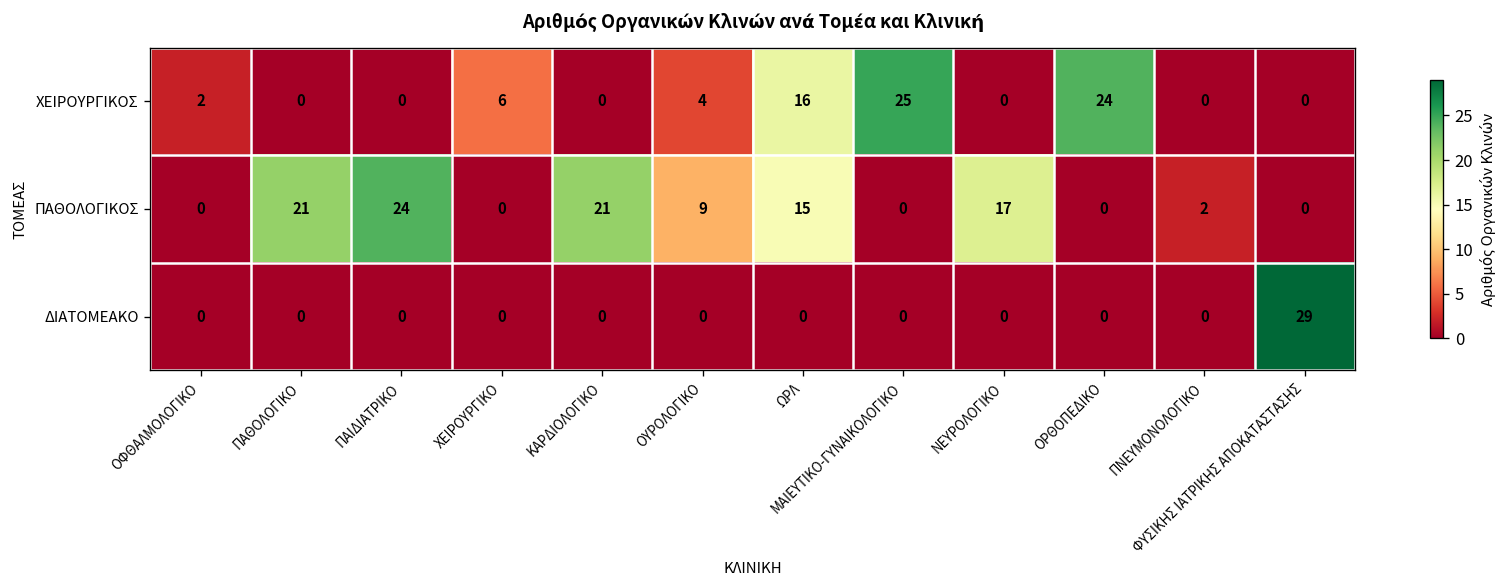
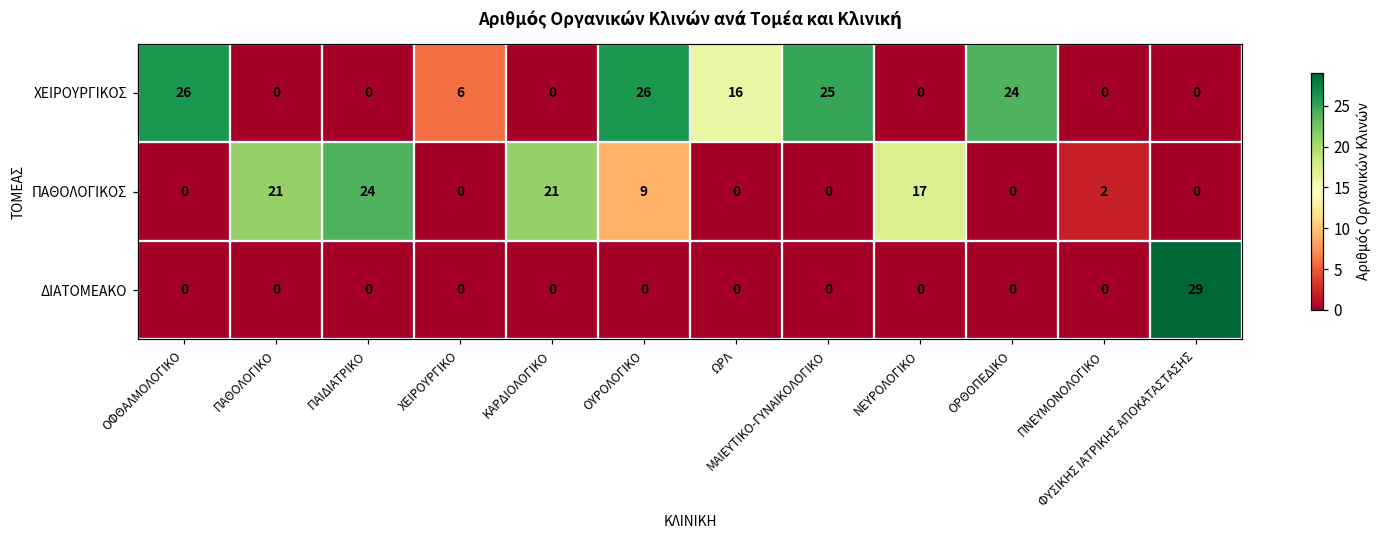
ΧΕΙΡΟΥΡΓΙΚΟΣ, ΟΦΘΑΛΜΟΛΟΓΙΚΟ: 2 -> 26
ΧΕΙΡΟΥΡΓΙΚΟΣ, ΟΥΡΟΛΟΓΙΚΟ: 4 -> 26
ΠΑΘΟΛΟΓΙΚΟΣ, ΩΡΛ: 15 -> 0
